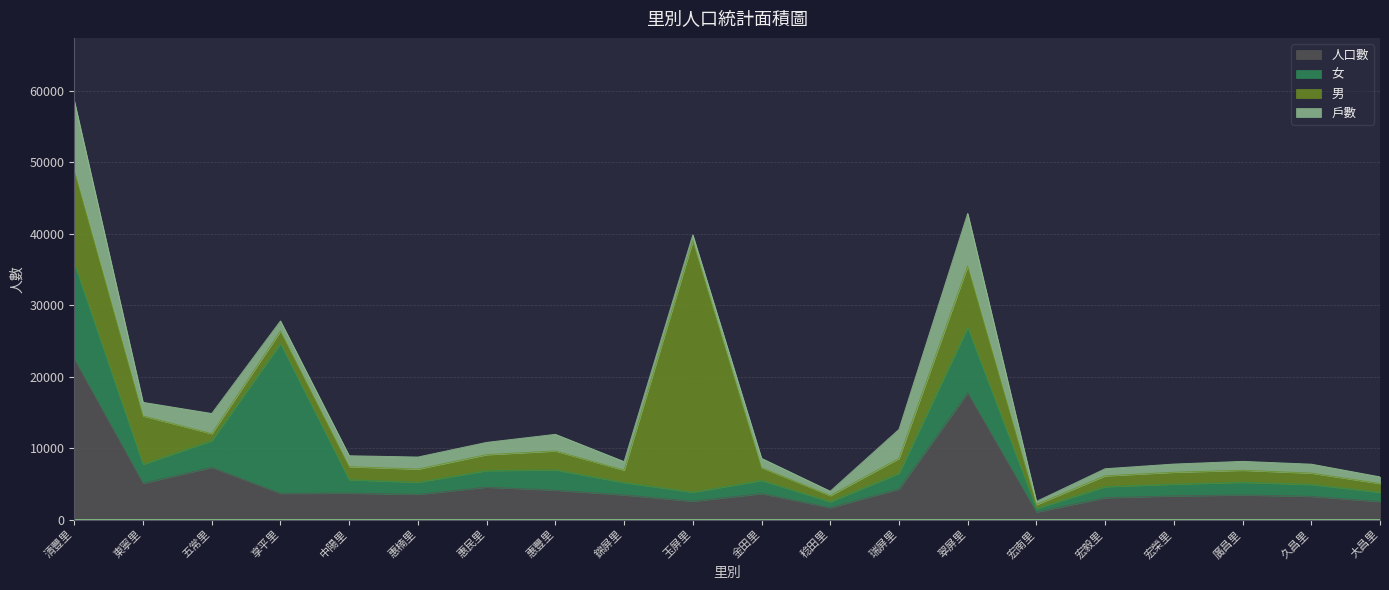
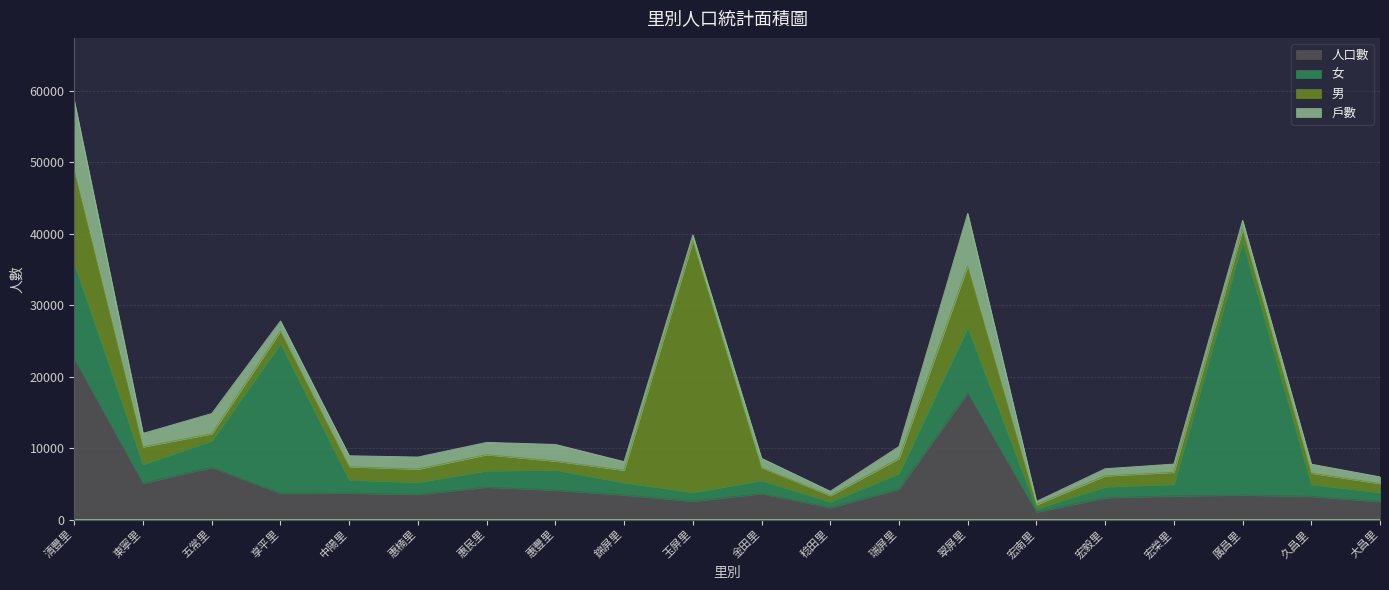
男, 東寧里: 7000 -> 2000
男, 惠豐里: 3000 -> 1000
戶數, 瑞屏里: 4000 -> 2000
女, 廣昌里: 2000 -> 35000
